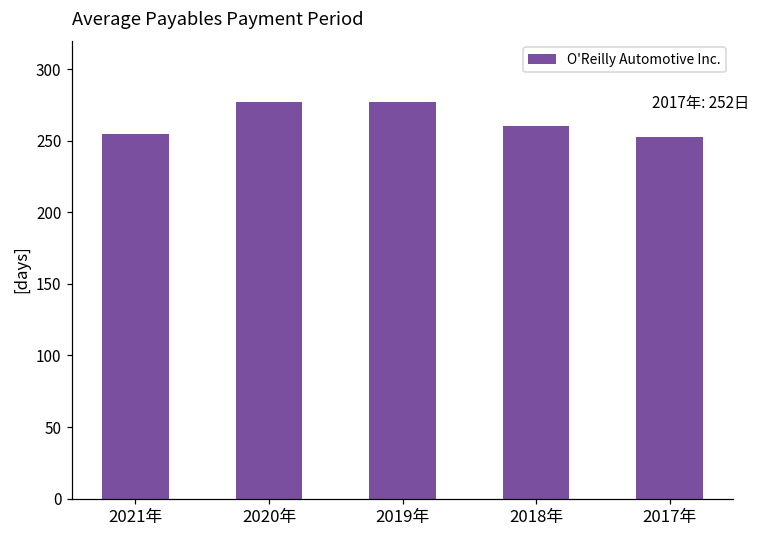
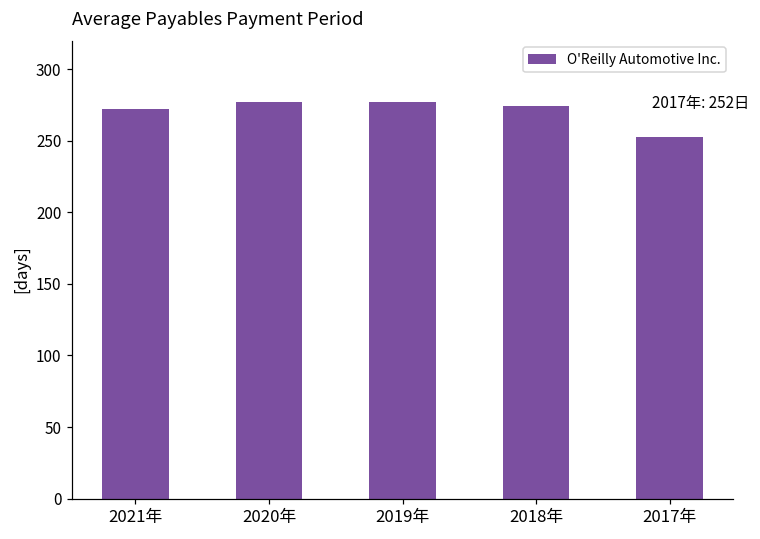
2021年: 255 -> 272
2018年: 260 -> 274
